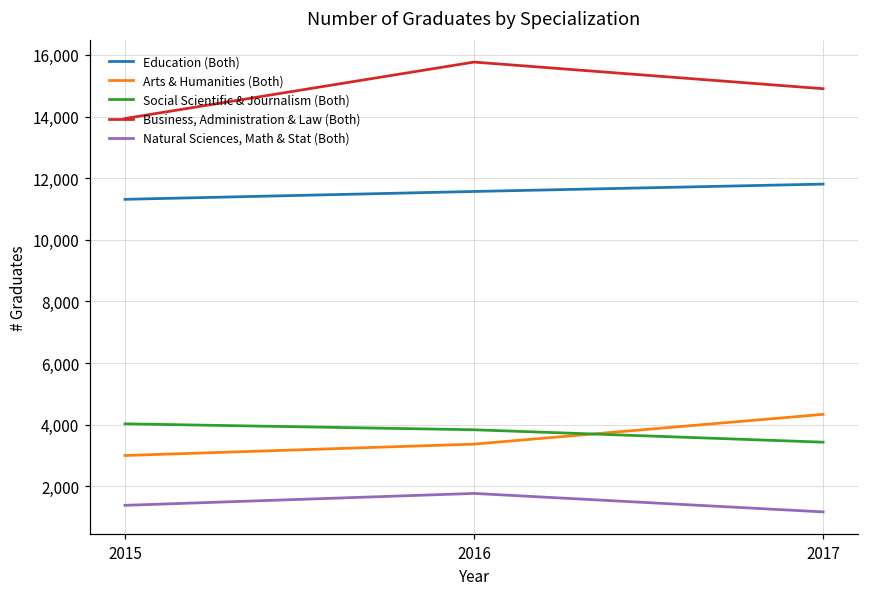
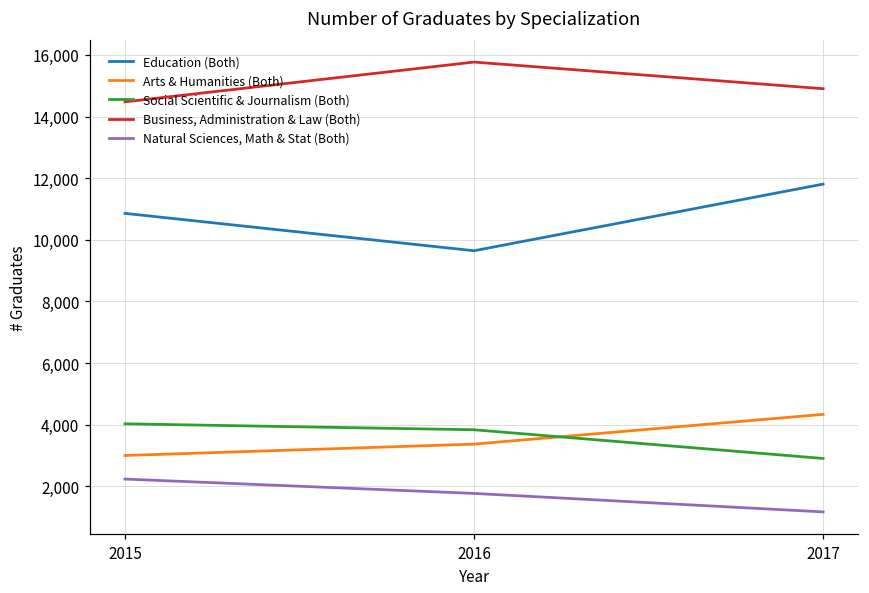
Education (Both), 2015: 11,300 -> 10,900
Business, Administration & Law (Both), 2015: 13,900 -> 14,500
Natural Sciences, Math & Stat (Both), 2015: 1,400 -> 2,200
Education (Both), 2016: 11,600 -> 9,600
Social Scientific & Journalism (Both), 2017: 3,400 -> 2,900
